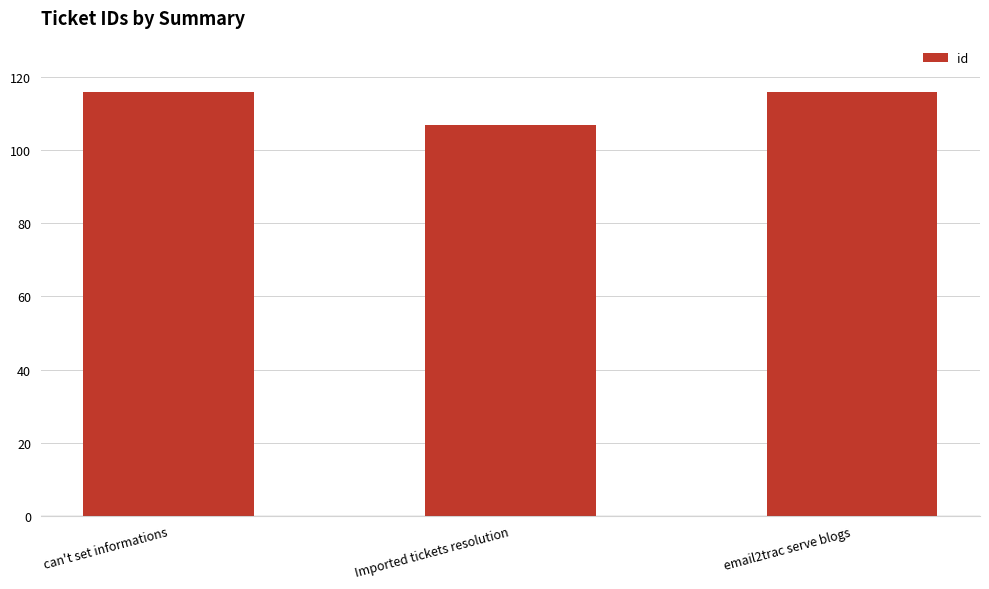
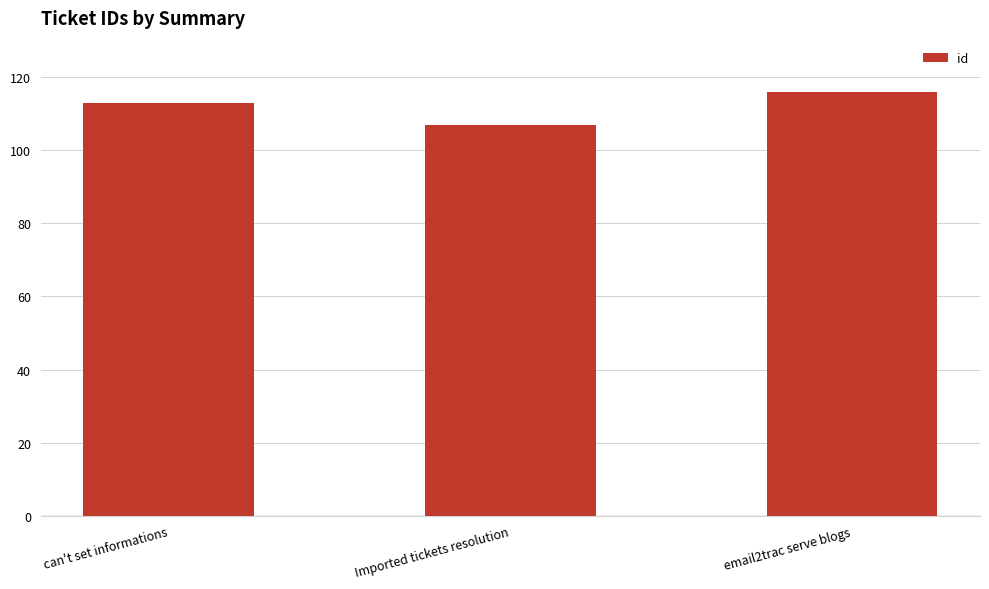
can't set informations: 116 -> 113
